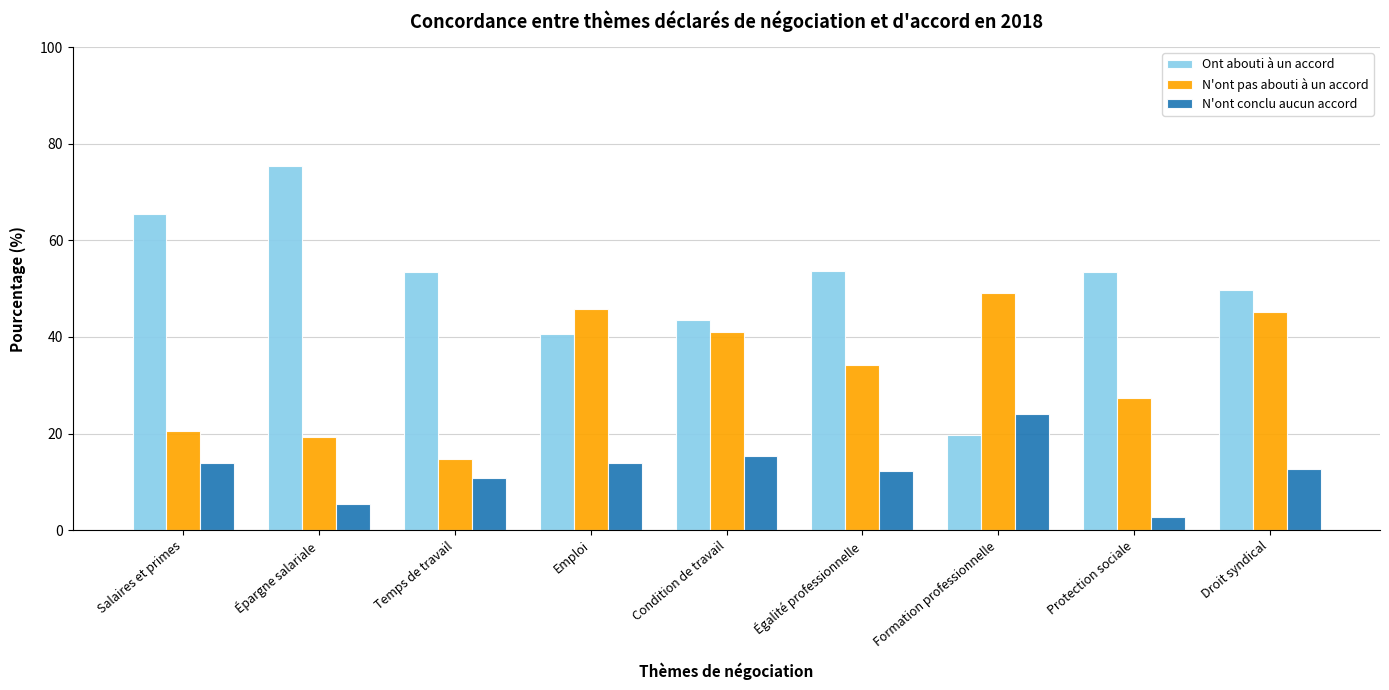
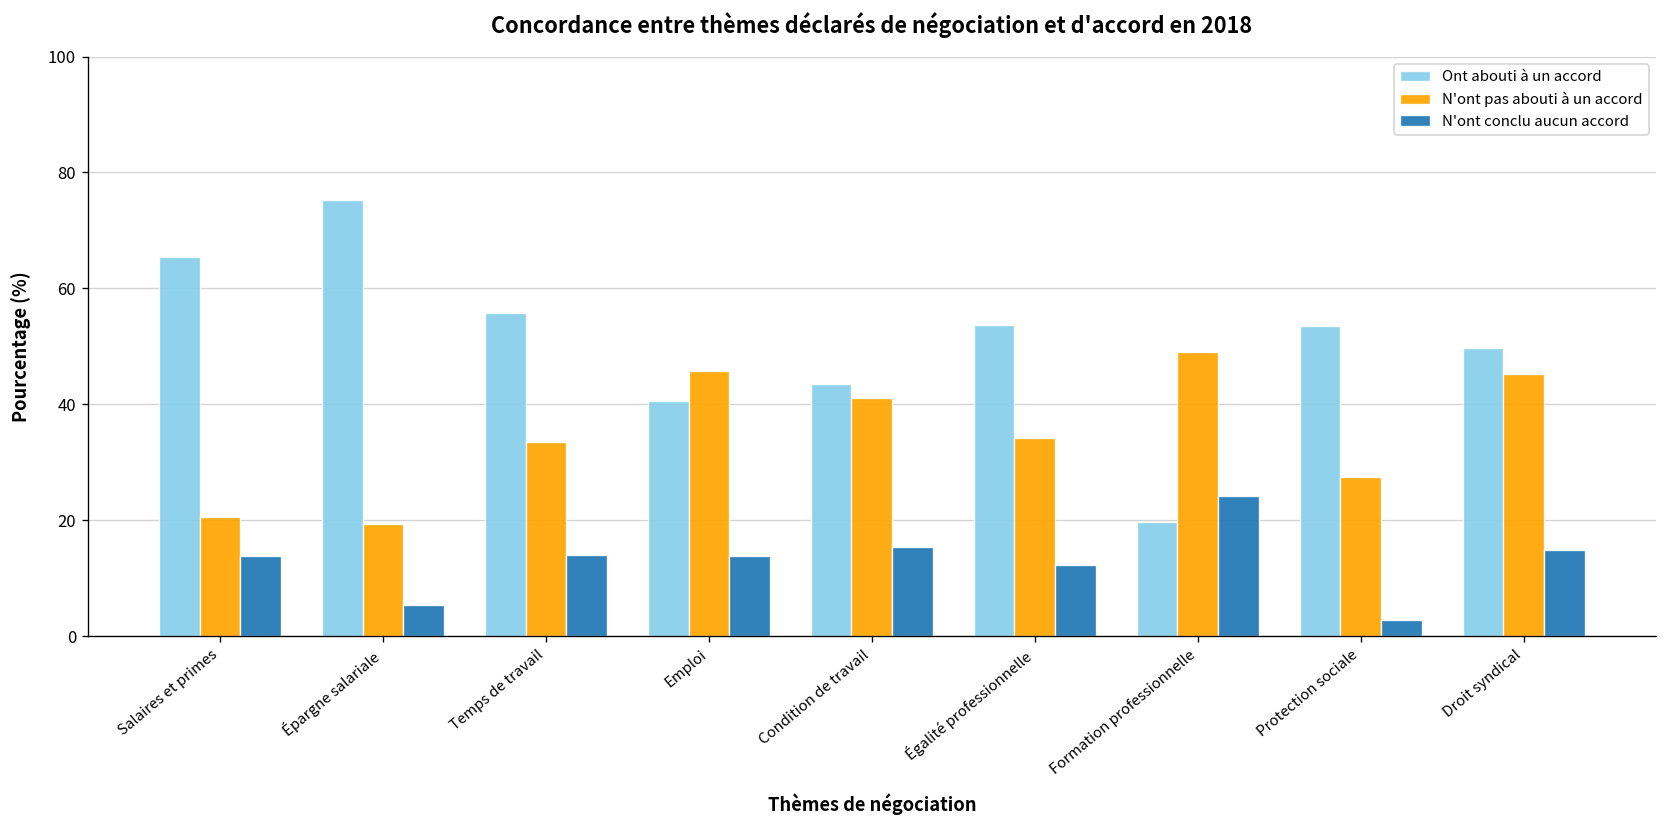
Ont abouti à un accord, Temps de travail: 54 -> 56
N'ont pas abouti à un accord, Temps de travail: 15 -> 34
N'ont conclu aucun accord, Temps de travail: 11 -> 14
N'ont conclu aucun accord, Droit syndical: 13 -> 15
